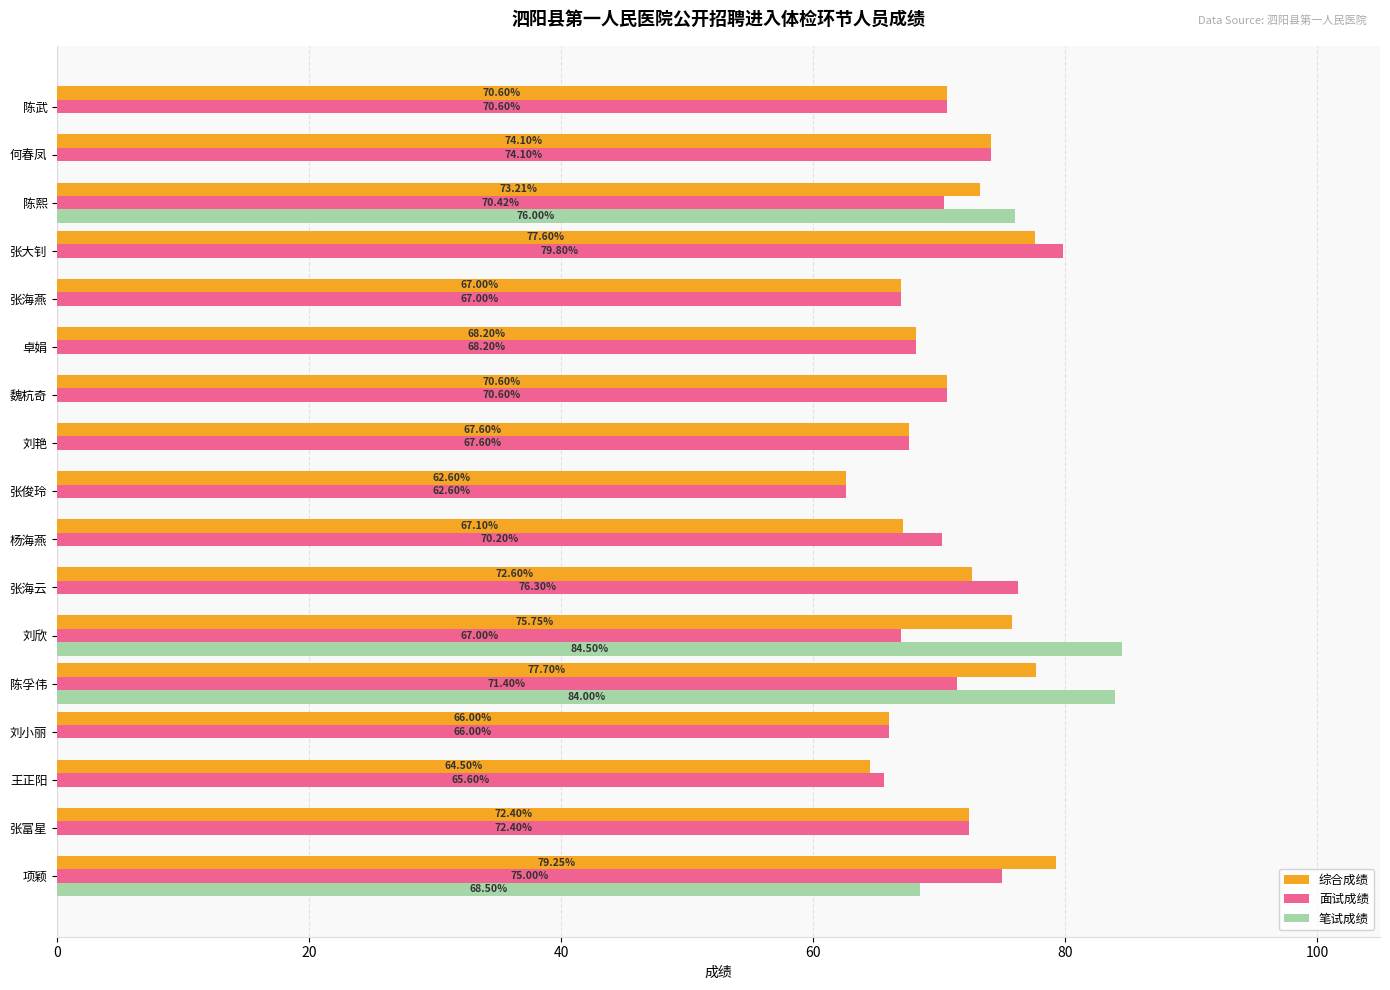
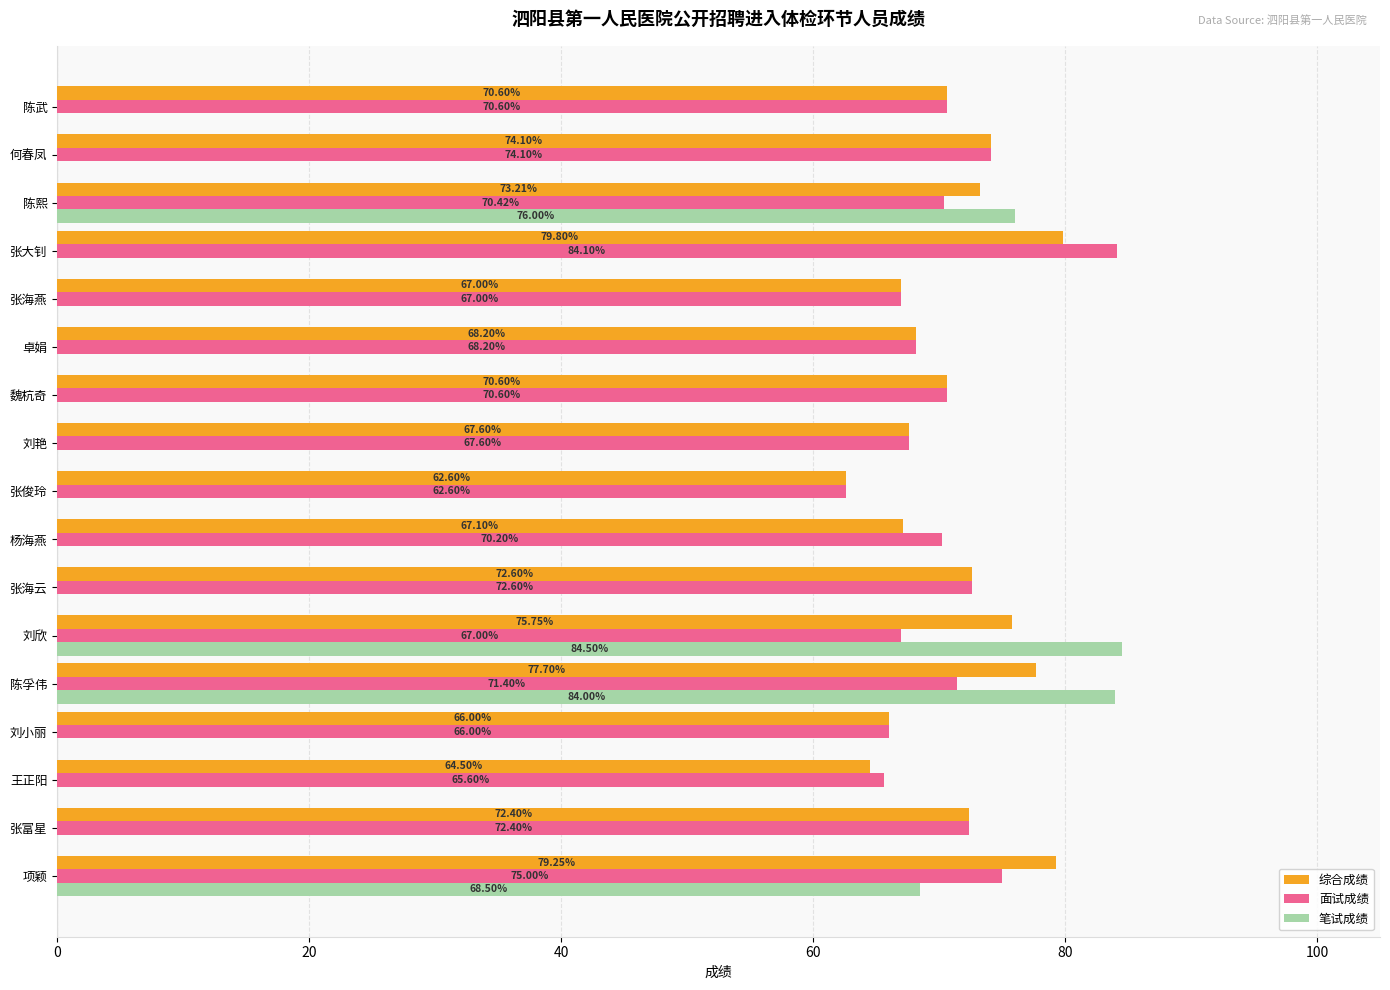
综合成绩, 张大钊: 77.60% -> 79.80%
面试成绩, 张大钊: 79.80% -> 84.10%
面试成绩, 张海云: 76.30% -> 72.60%
